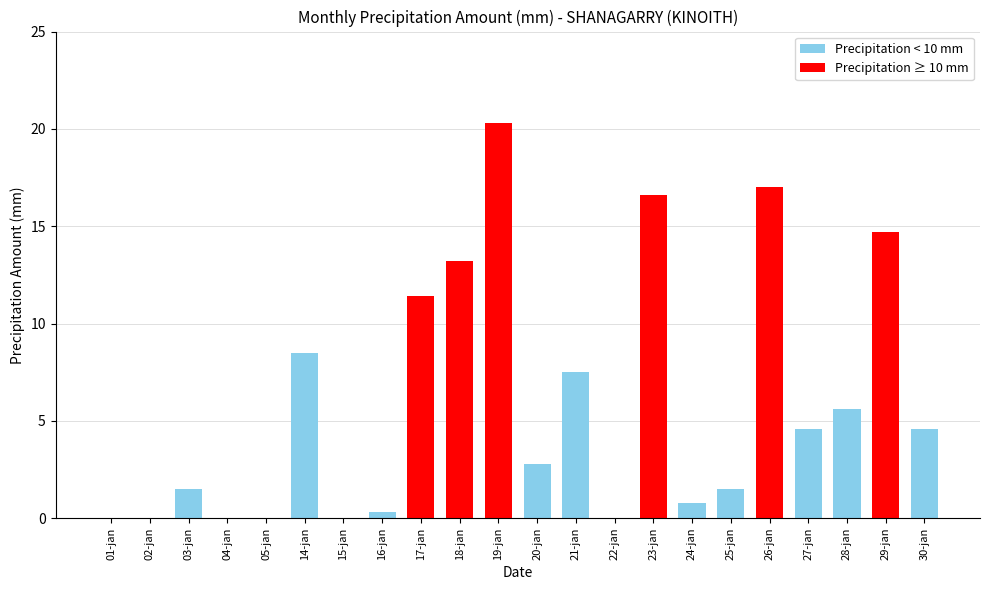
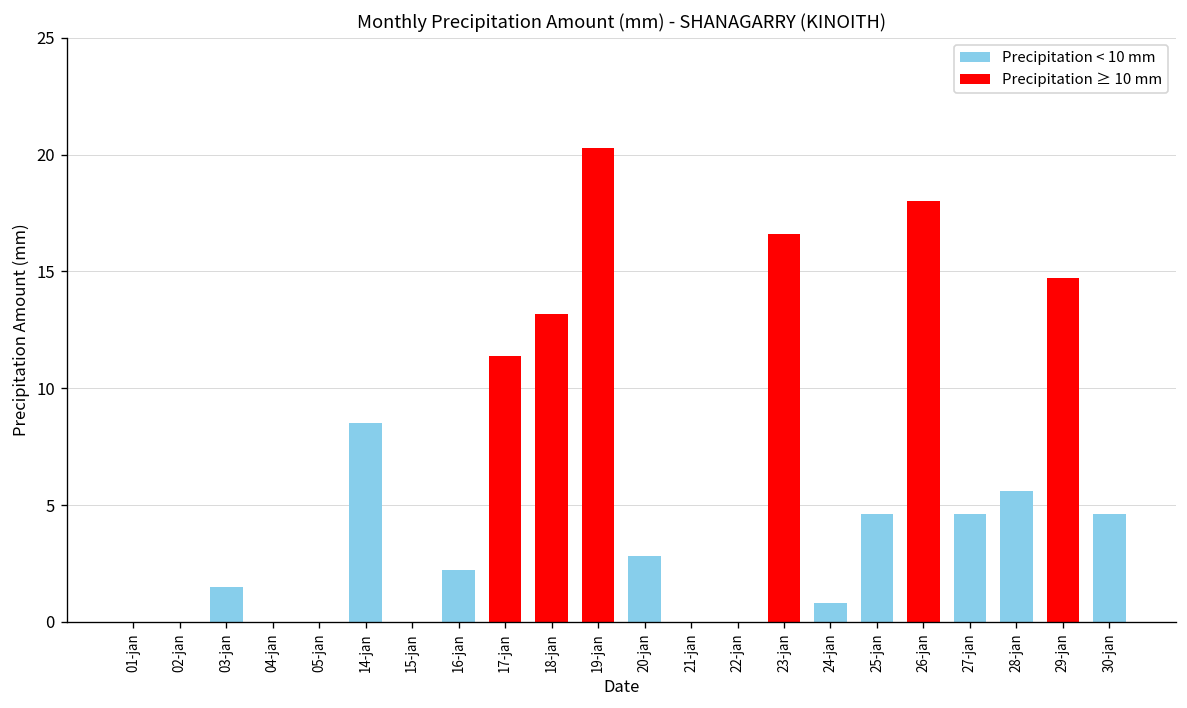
Precipitation < 10 mm, 16-jan: 0.3 -> 2.2
Precipitation < 10 mm, 21-jan: 7.5 -> 0.0
Precipitation < 10 mm, 25-jan: 1.5 -> 4.6
Precipitation ≥ 10 mm, 26-jan: 17 -> 18
